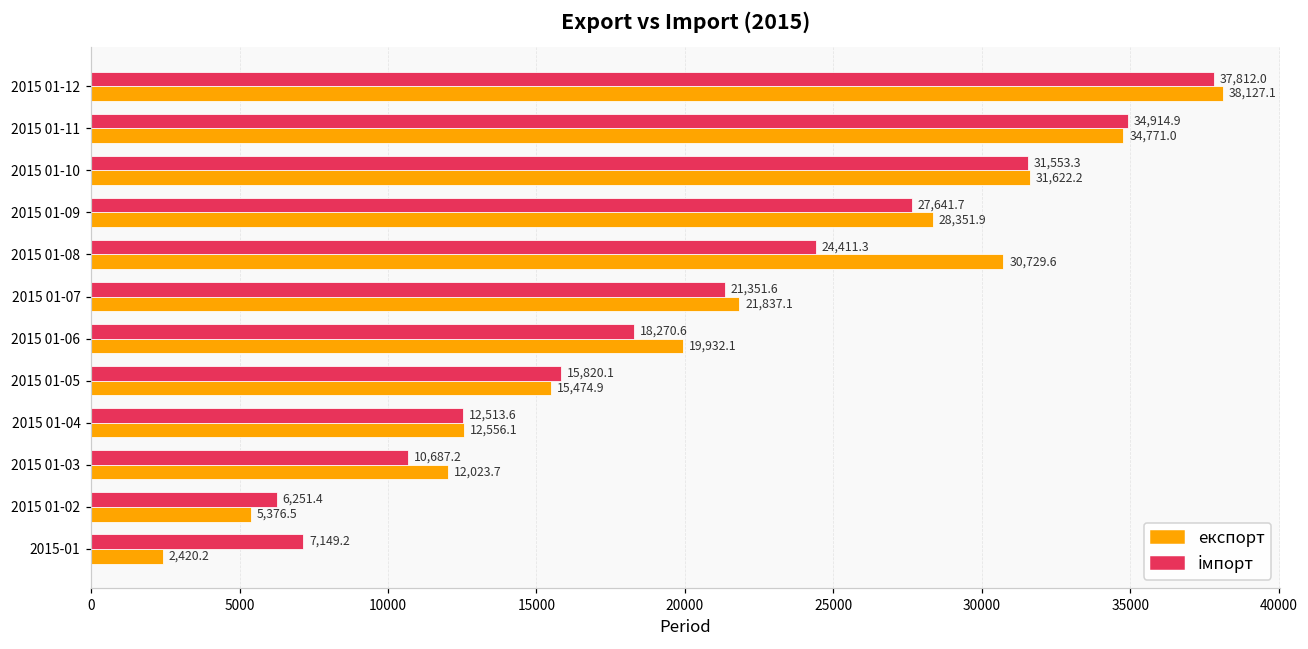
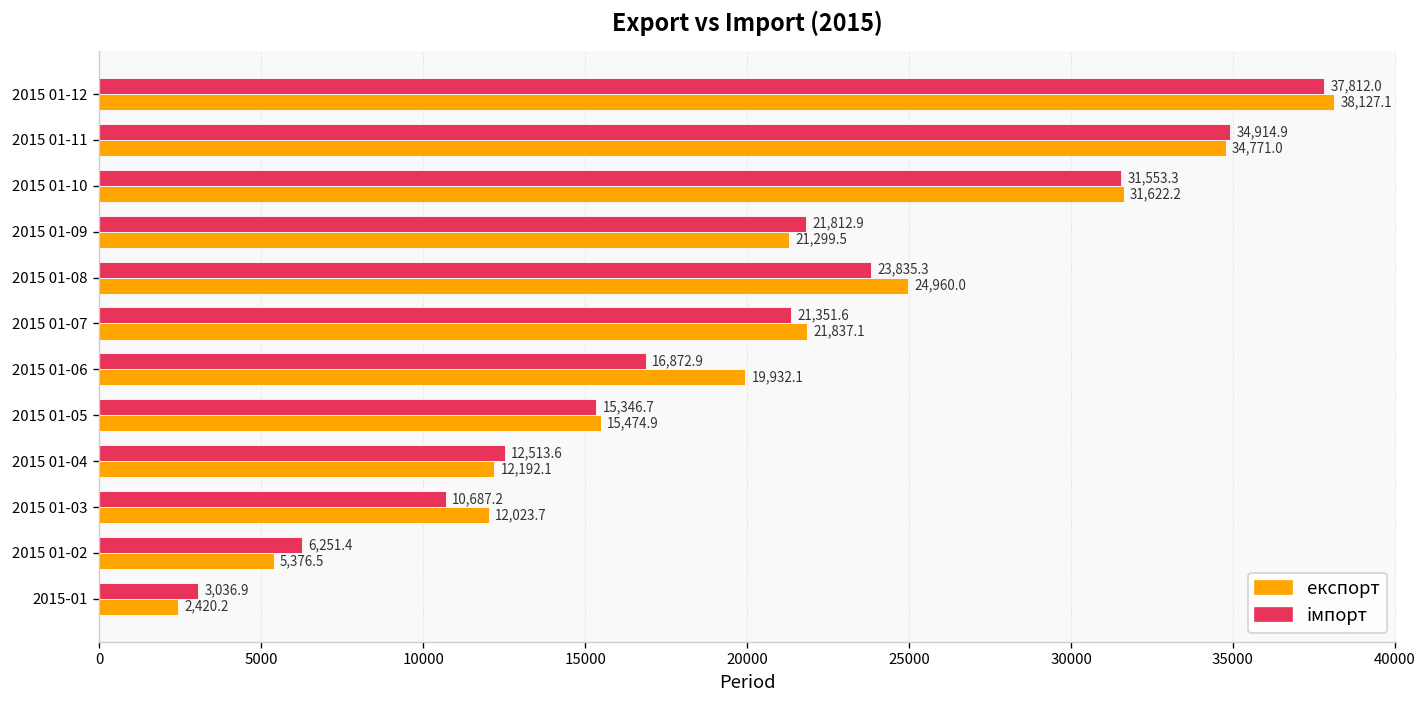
імпорт, 2015 01-09: 27,641.7 -> 21,812.9
експорт, 2015 01-09: 28,351.9 -> 21,299.5
імпорт, 2015 01-08: 24,411.3 -> 23,835.3
експорт, 2015 01-08: 30,729.6 -> 24,960.0
імпорт, 2015 01-06: 18,270.6 -> 16,872.9
імпорт, 2015 01-05: 15,820.1 -> 15,346.7
експорт, 2015 01-04: 12,556.1 -> 12,192.1
імпорт, 2015-01: 7,149.2 -> 3,036.9
